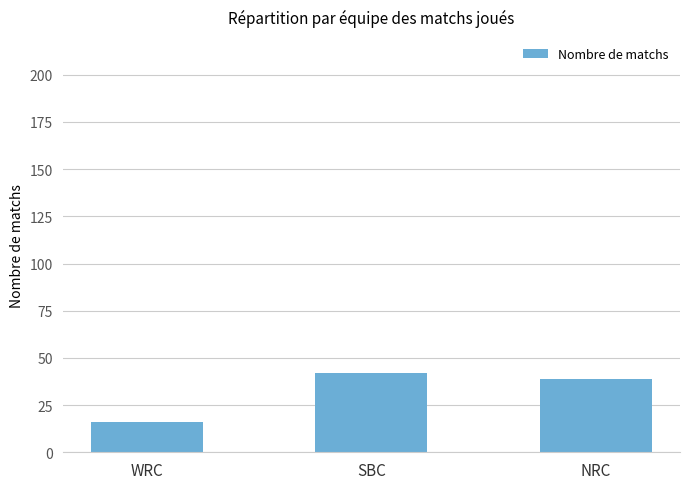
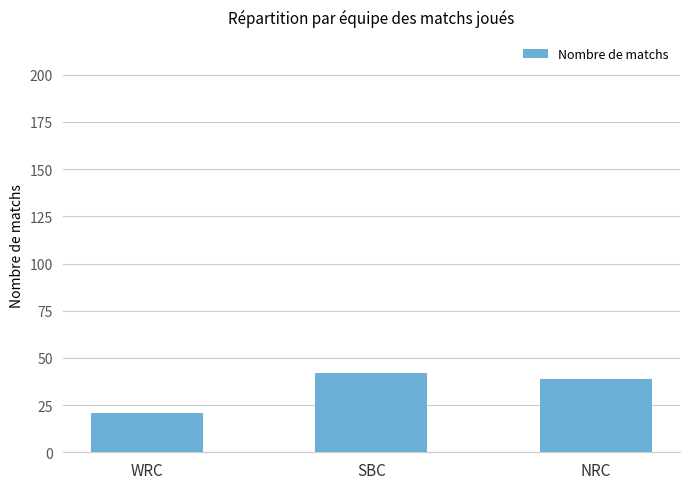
WRC: 16 -> 21
